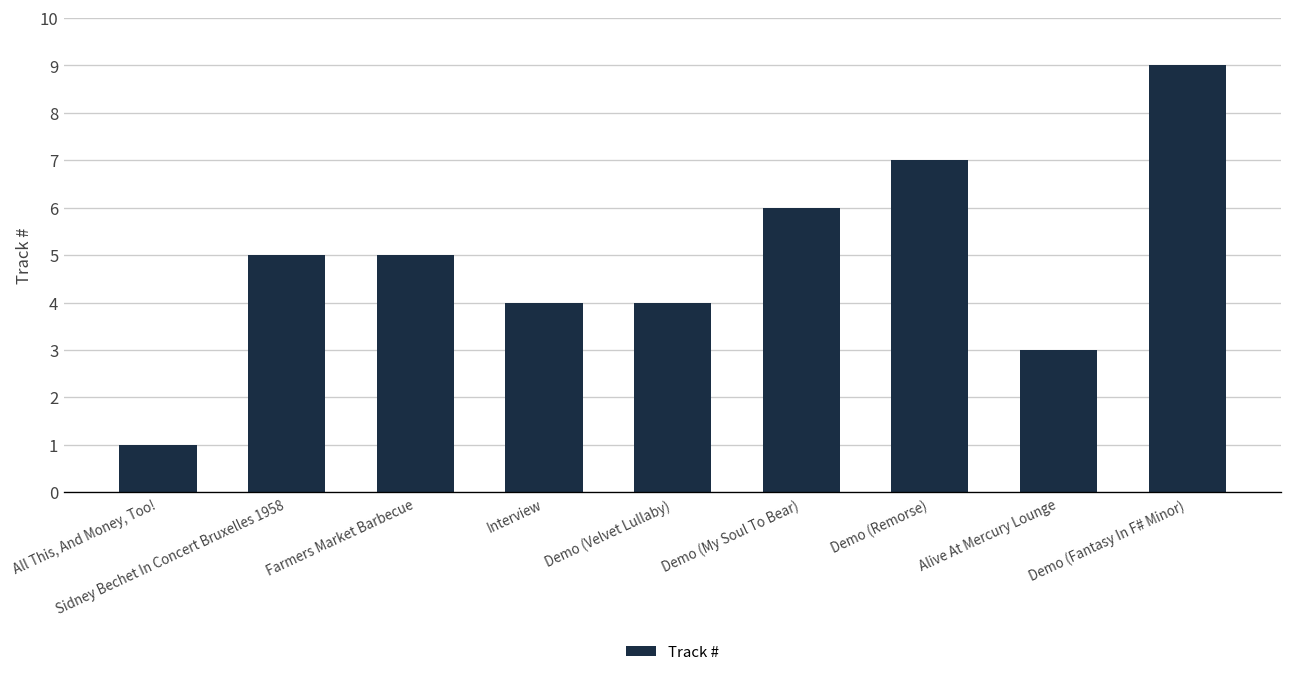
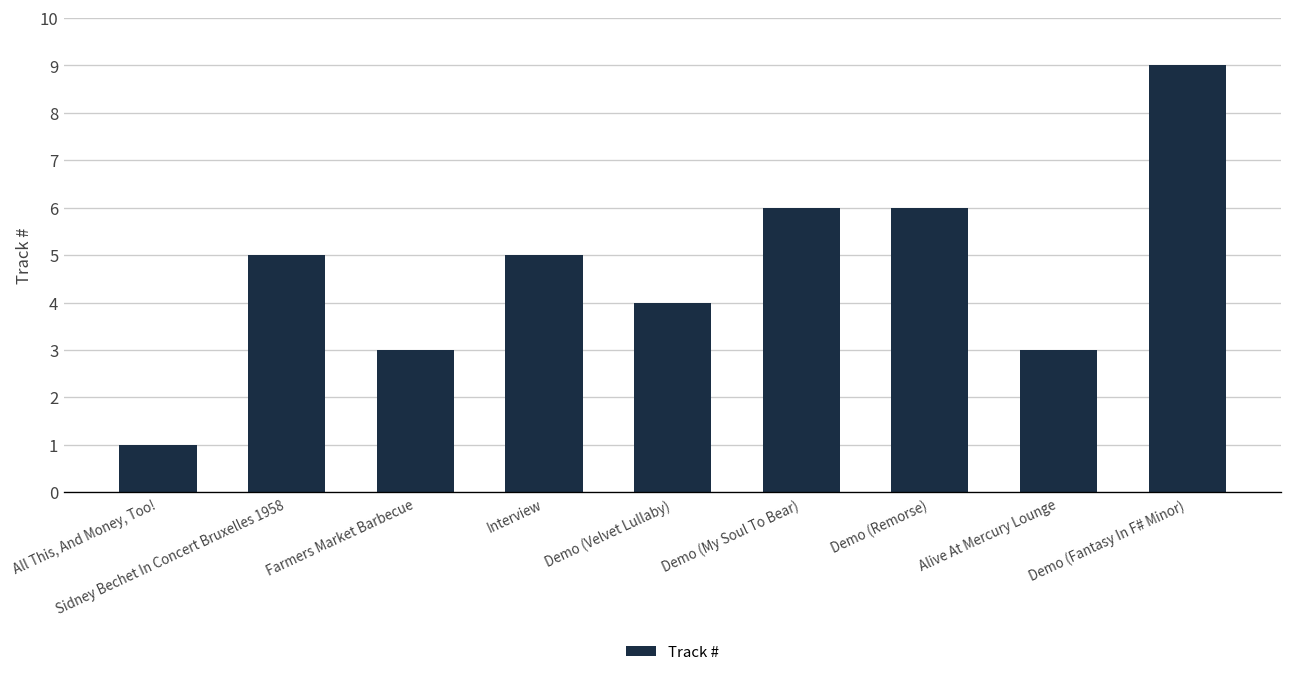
Farmers Market Barbecue: 5 -> 3
Interview: 4 -> 5
Demo (Remorse): 7 -> 6
